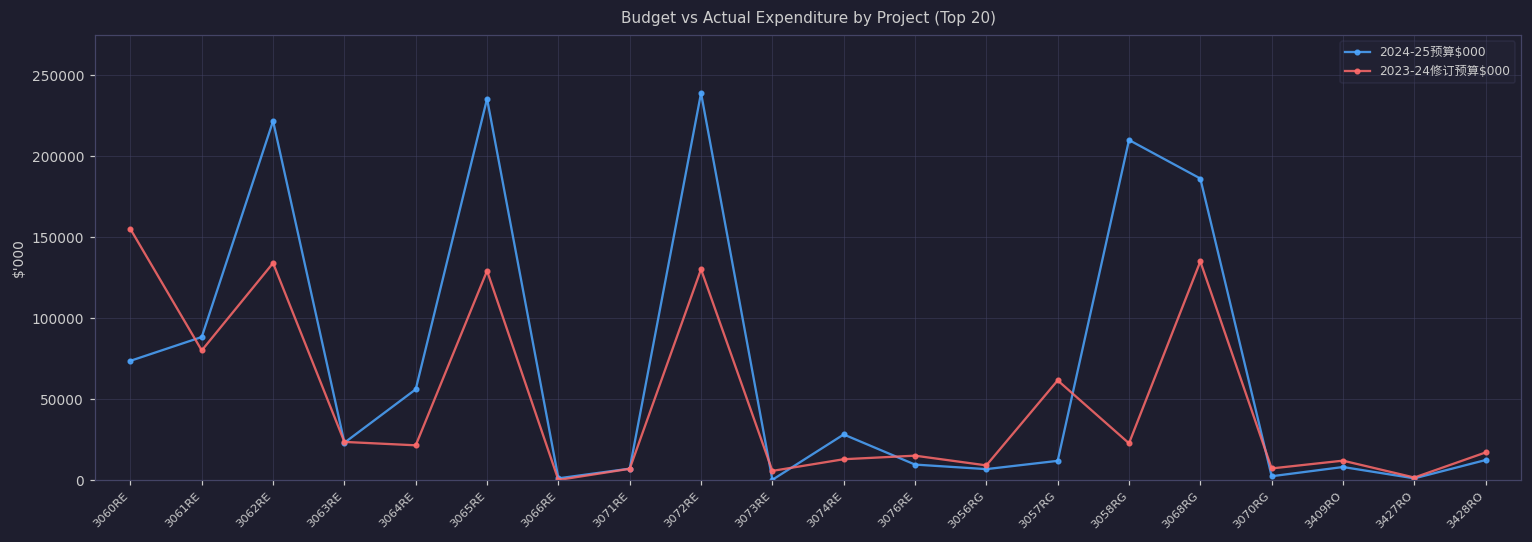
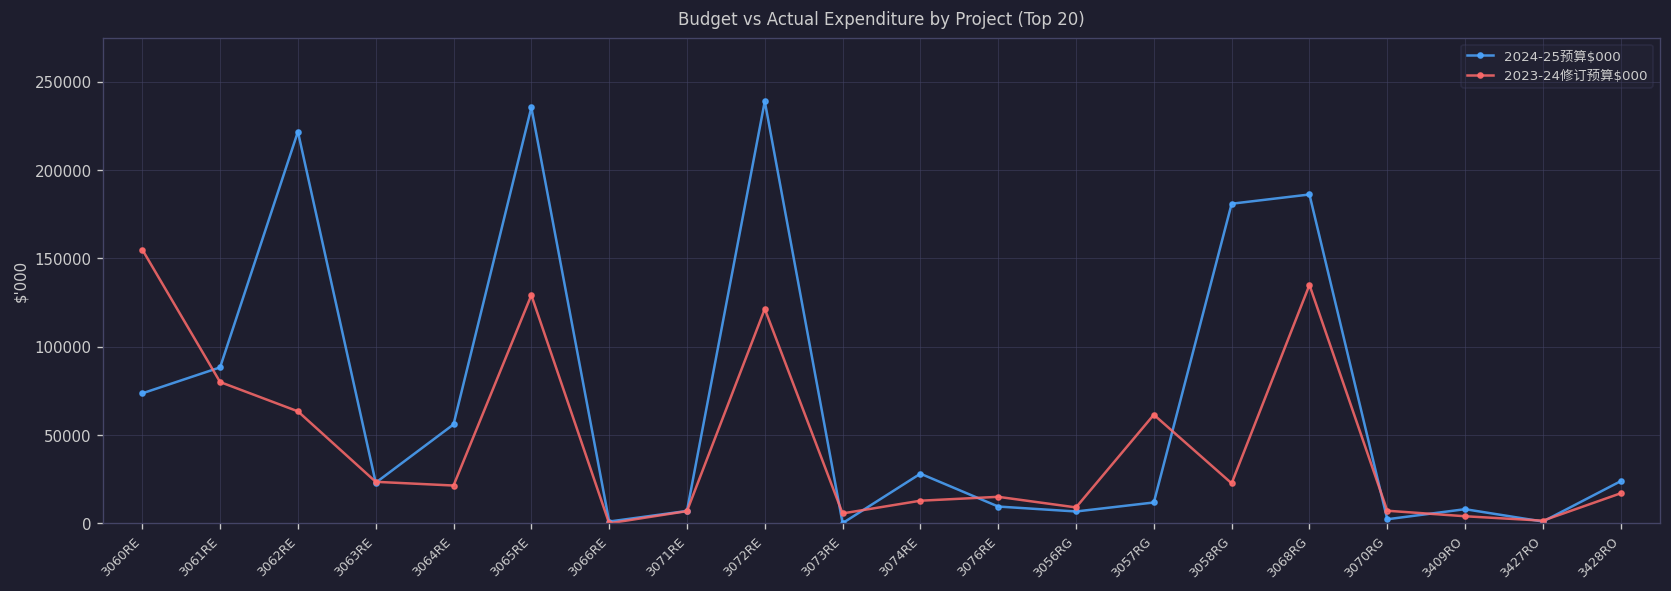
2023-24修订预算$000, 3062RE: 134000 -> 63000
2023-24修订预算$000, 3072RE: 130000 -> 121000
2024-25预算$000, 3058RG: 210000 -> 181000
2023-24修订预算$000, 3409RO: 12000 -> 4000
2024-25预算$000, 3428RO: 12000 -> 24000
